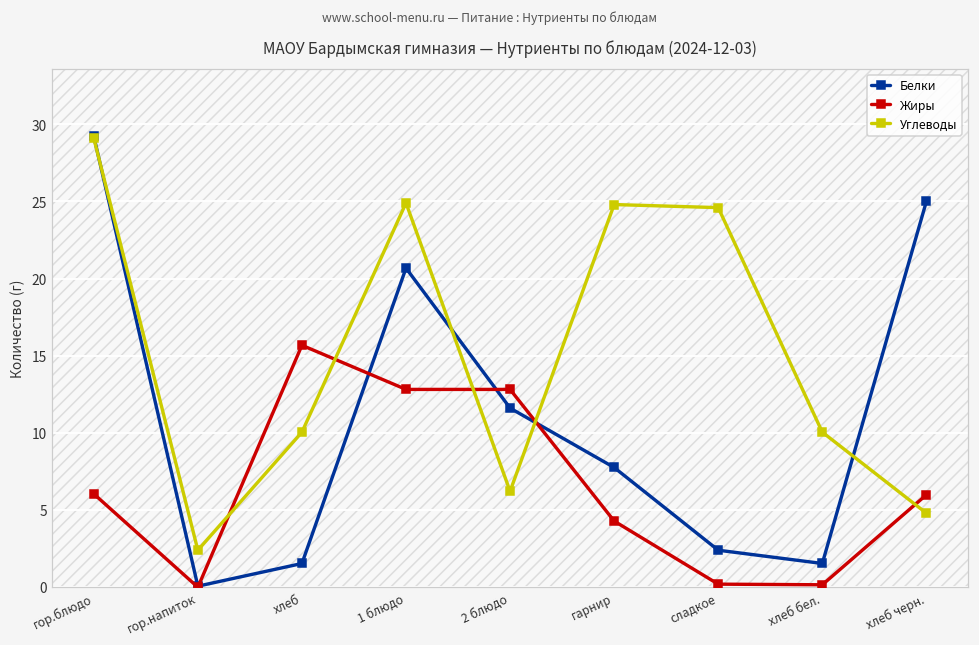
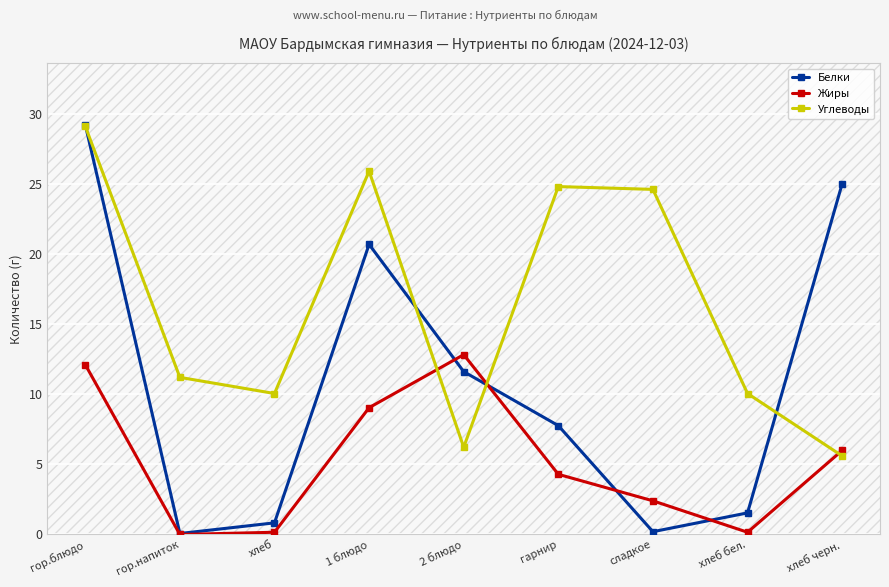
Жиры, гор.блюдо: 6.1 -> 12.1
Углеводы, гор.напиток: 2.4 -> 11.2
Белки, хлеб: 1.5 -> 0.8
Жиры, хлеб: 15.7 -> 0.2
Жиры, 1 блюдо: 12.8 -> 9.0
Углеводы, 1 блюдо: 24.9 -> 25.9
Белки, сладкое: 2.4 -> 0.2
Жиры, сладкое: 0.2 -> 2.4
Углеводы, хлеб черн.: 4.8 -> 5.6
